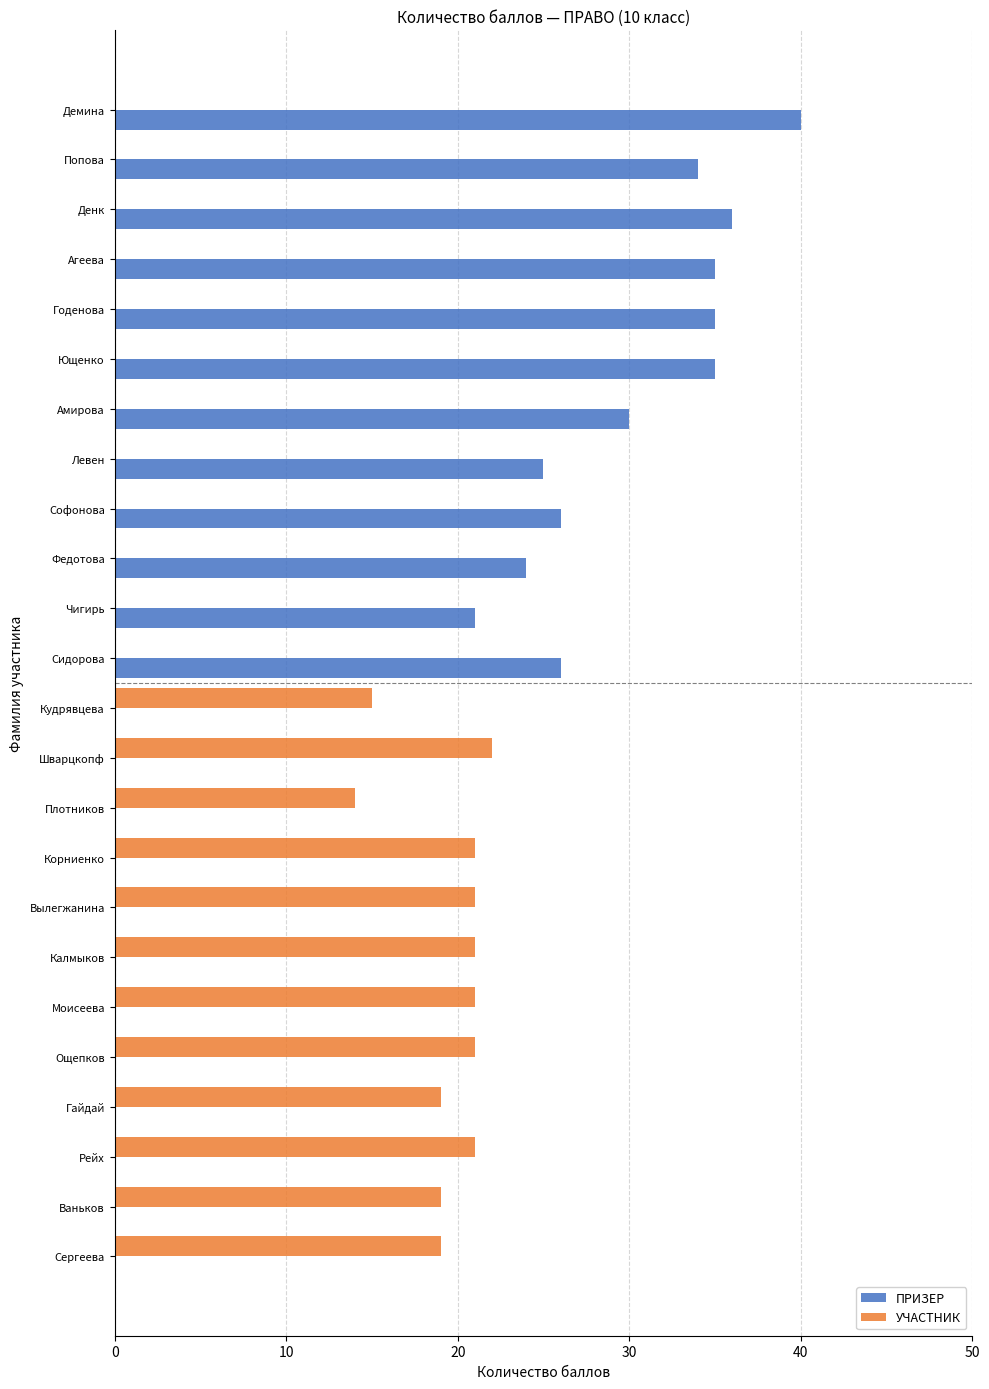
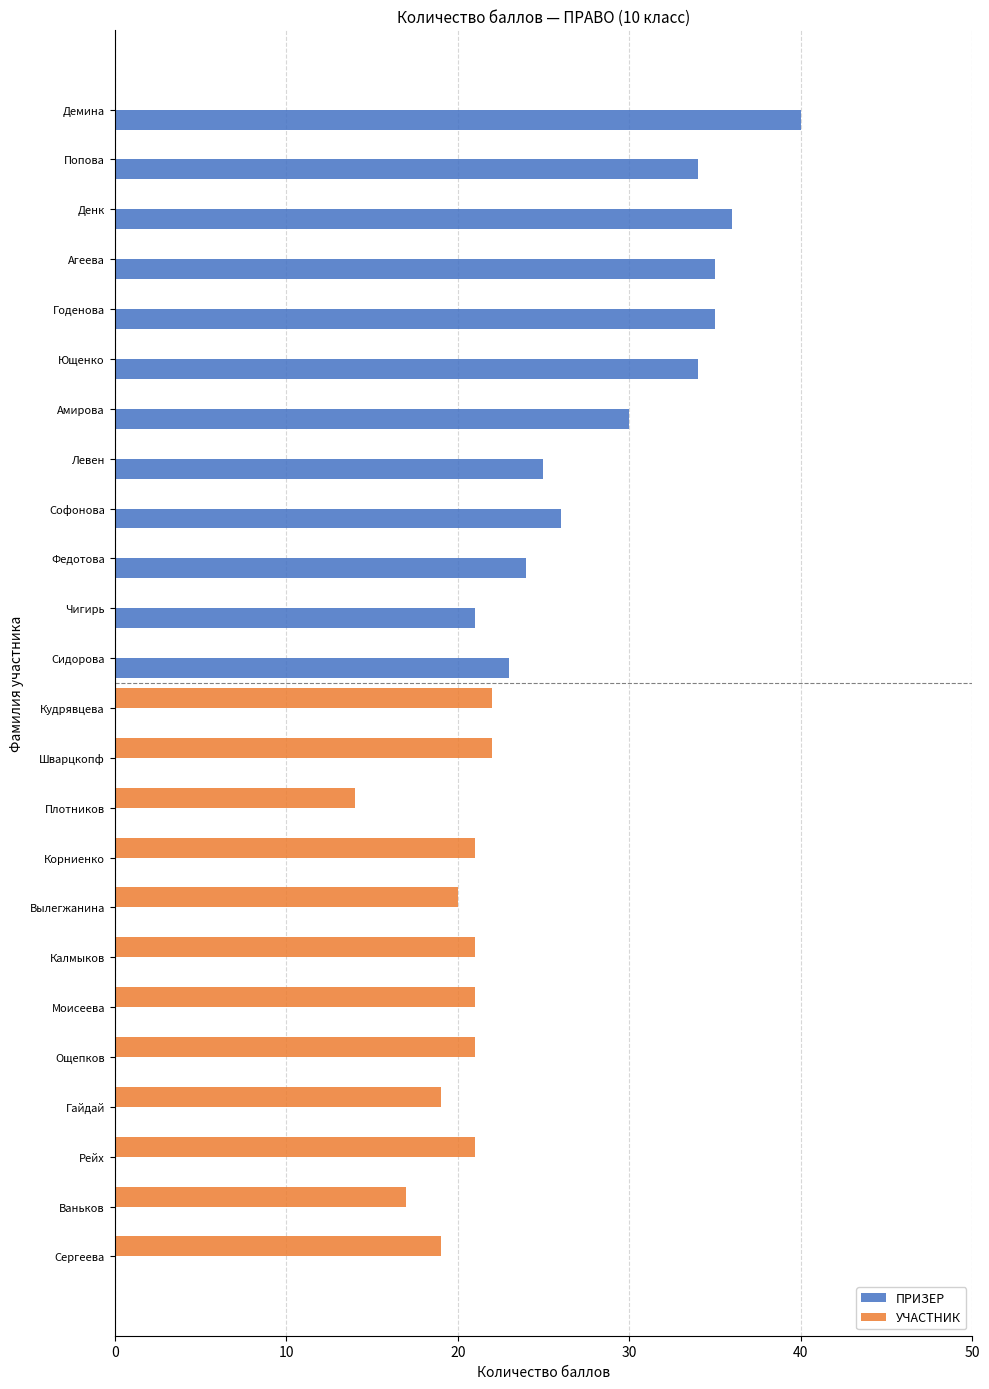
ПРИЗЕР, Ющенко: 35 -> 34
ПРИЗЕР, Сидорова: 26 -> 23
УЧАСТНИК, Кудрявцева: 15 -> 22
УЧАСТНИК, Вылегжанина: 21 -> 20
УЧАСТНИК, Ваньков: 19 -> 17
